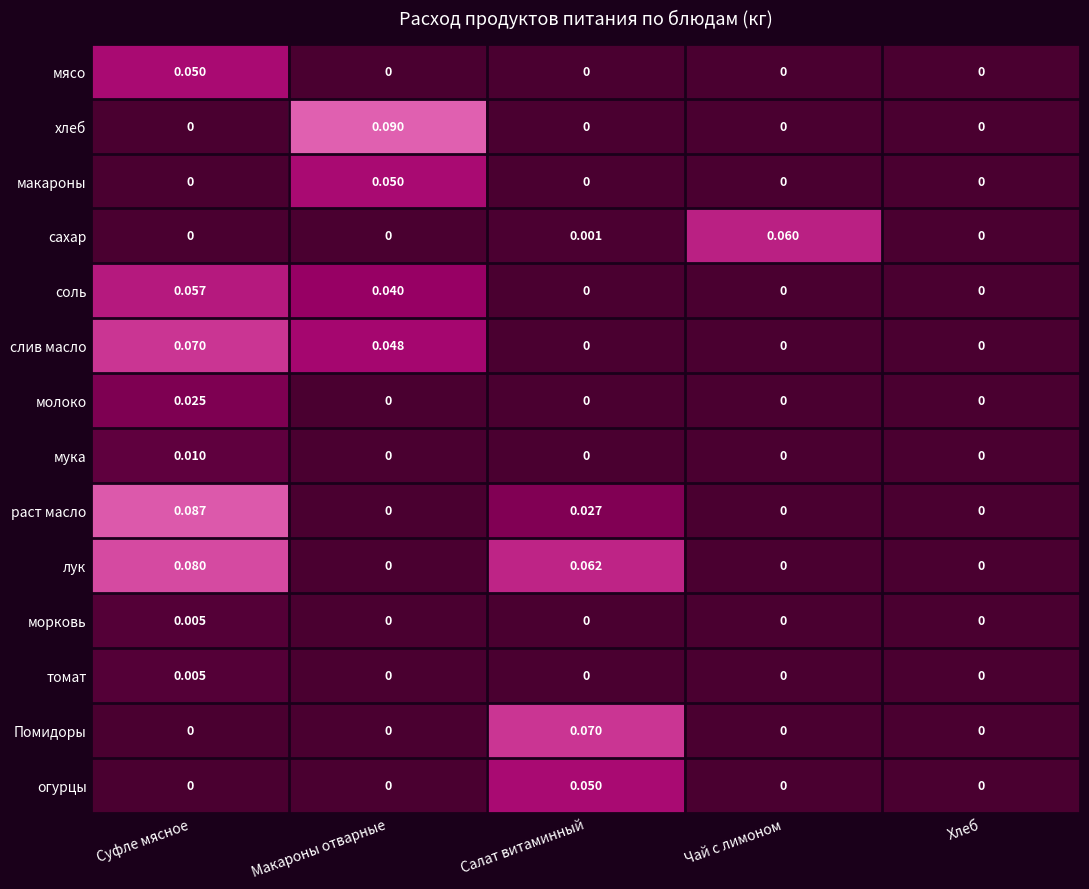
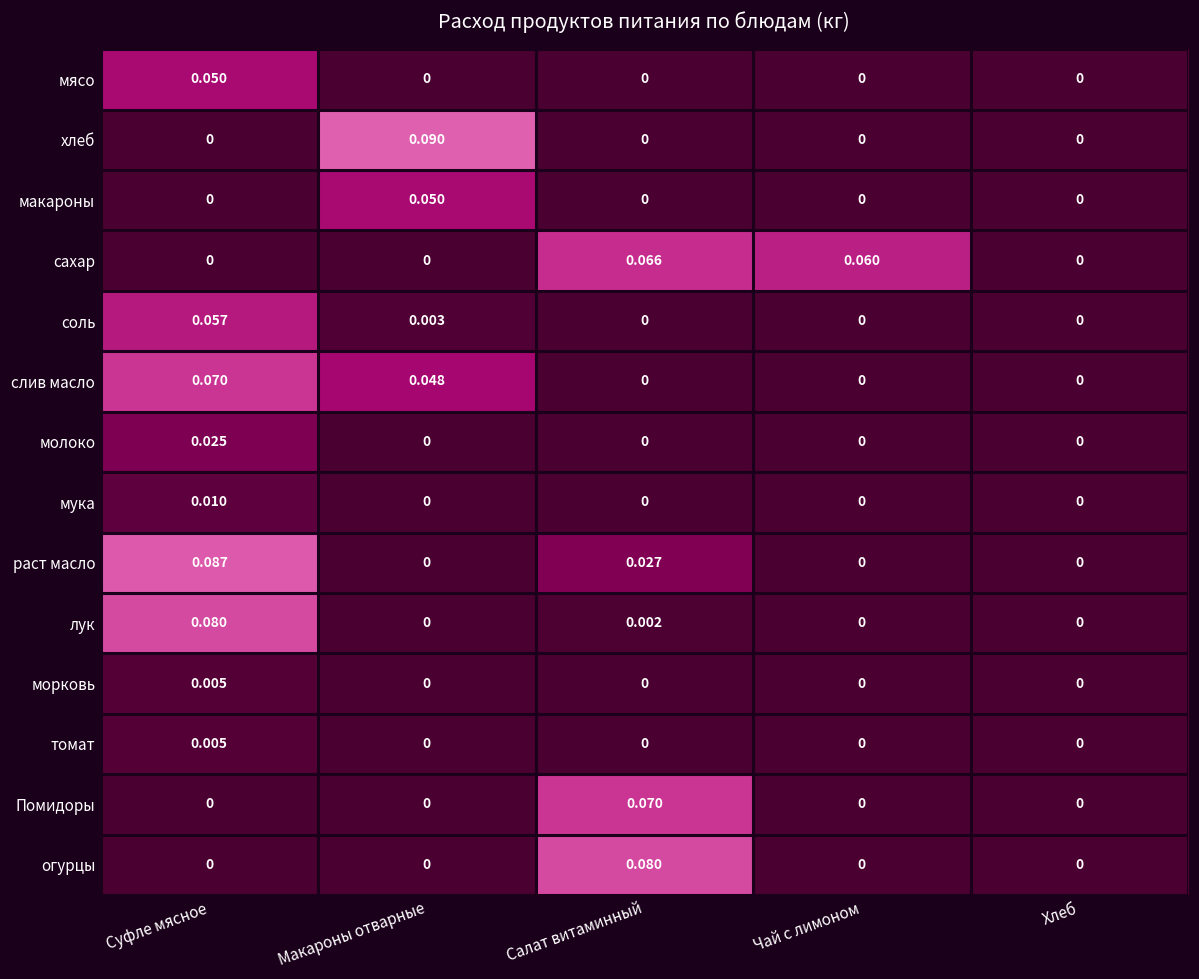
сахар, Салат витаминный: 0.001 -> 0.066
соль, Макароны отварные: 0.040 -> 0.003
лук, Салат витаминный: 0.062 -> 0.002
огурцы, Салат витаминный: 0.050 -> 0.080
